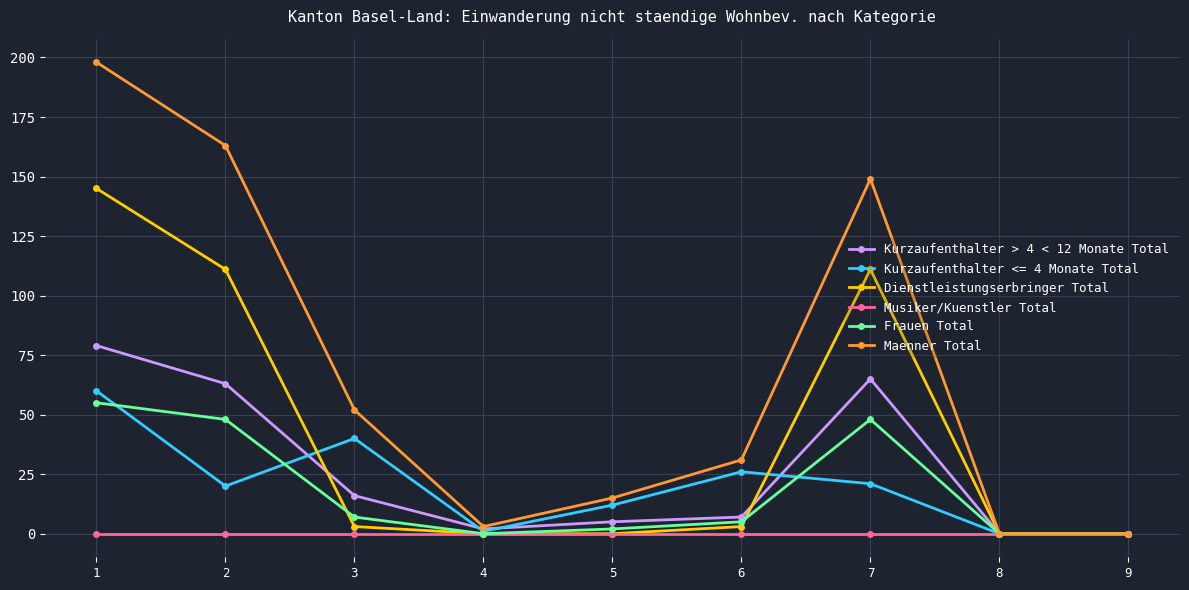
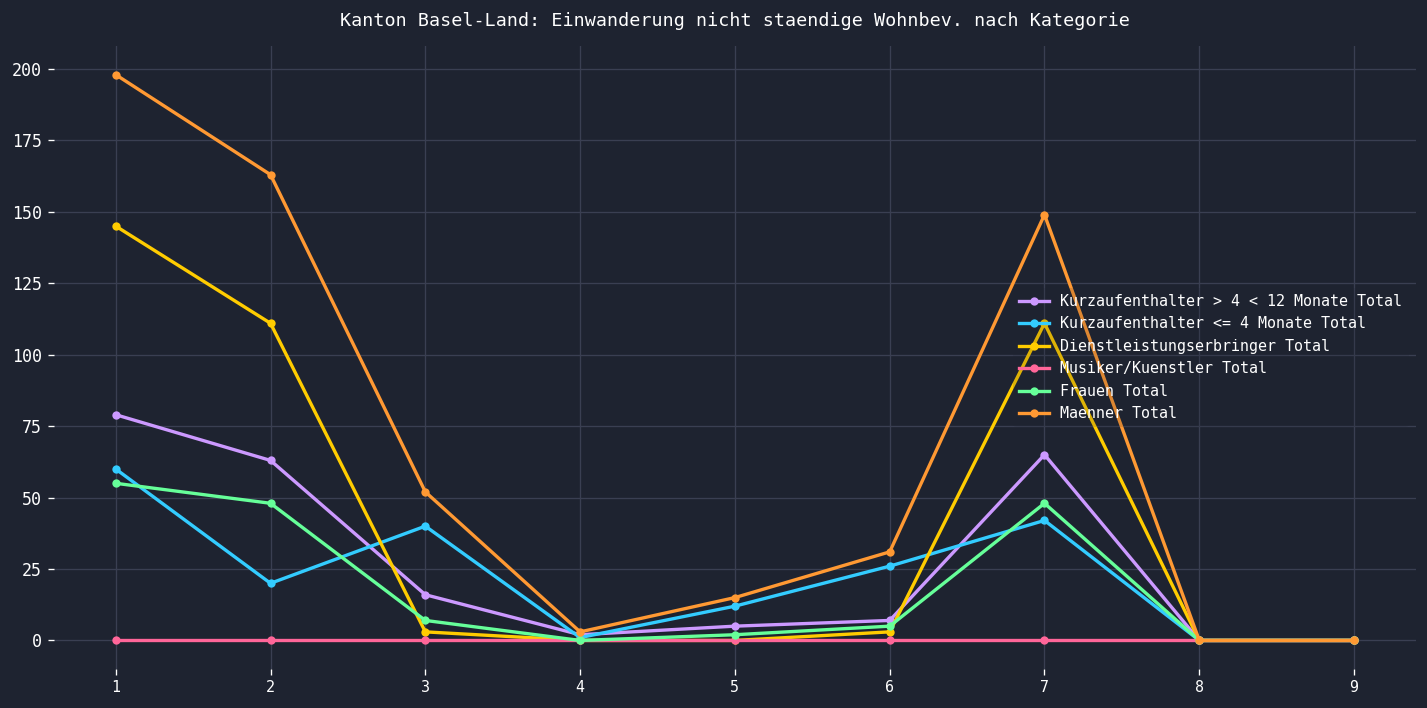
Kurzaufenthalter <= 4 Monate Total, 7: 21 -> 42
